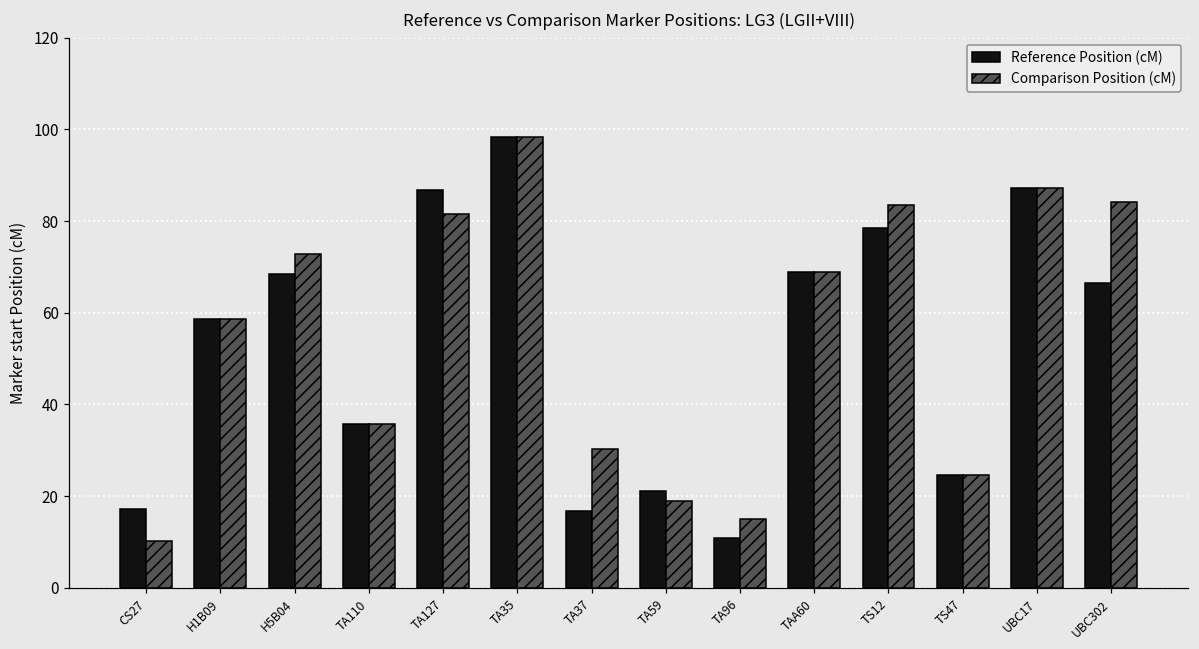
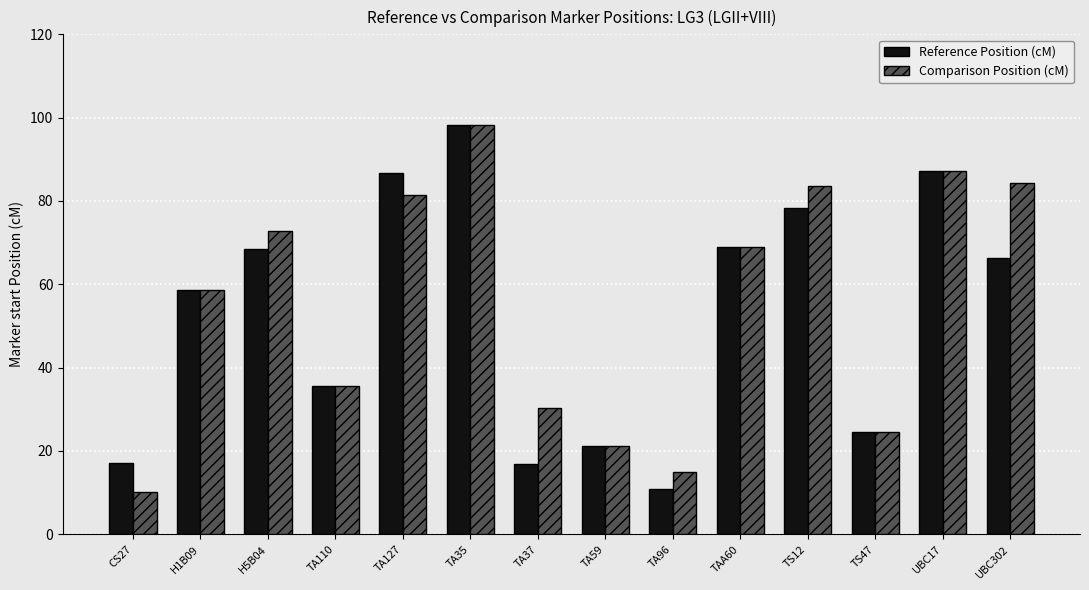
Comparison Position (cM), TA59: 19 -> 21
